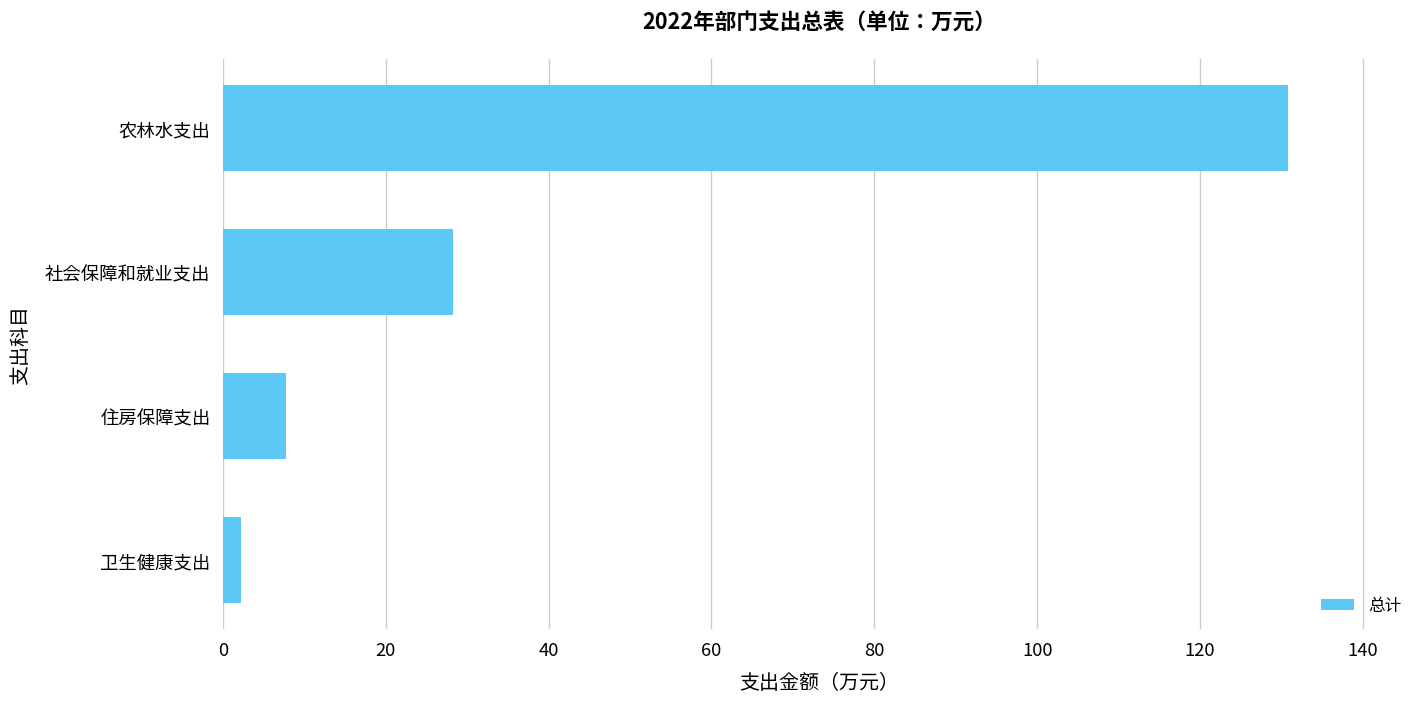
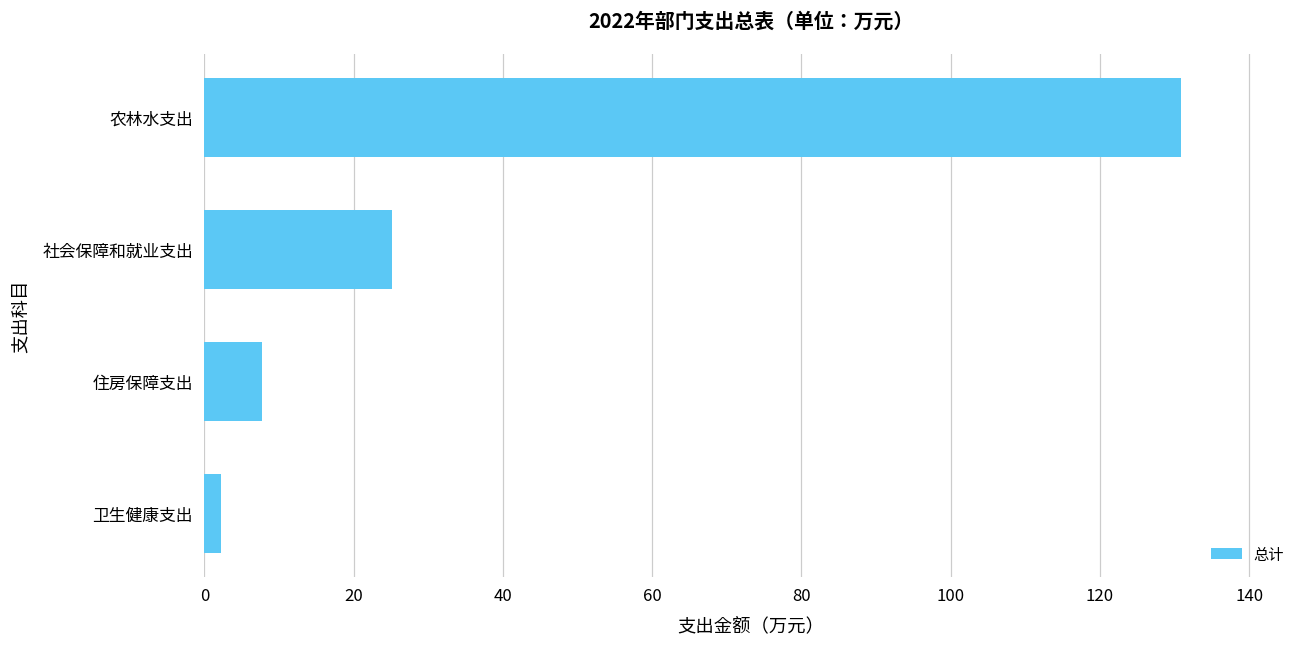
社会保障和就业支出: 28 -> 25
